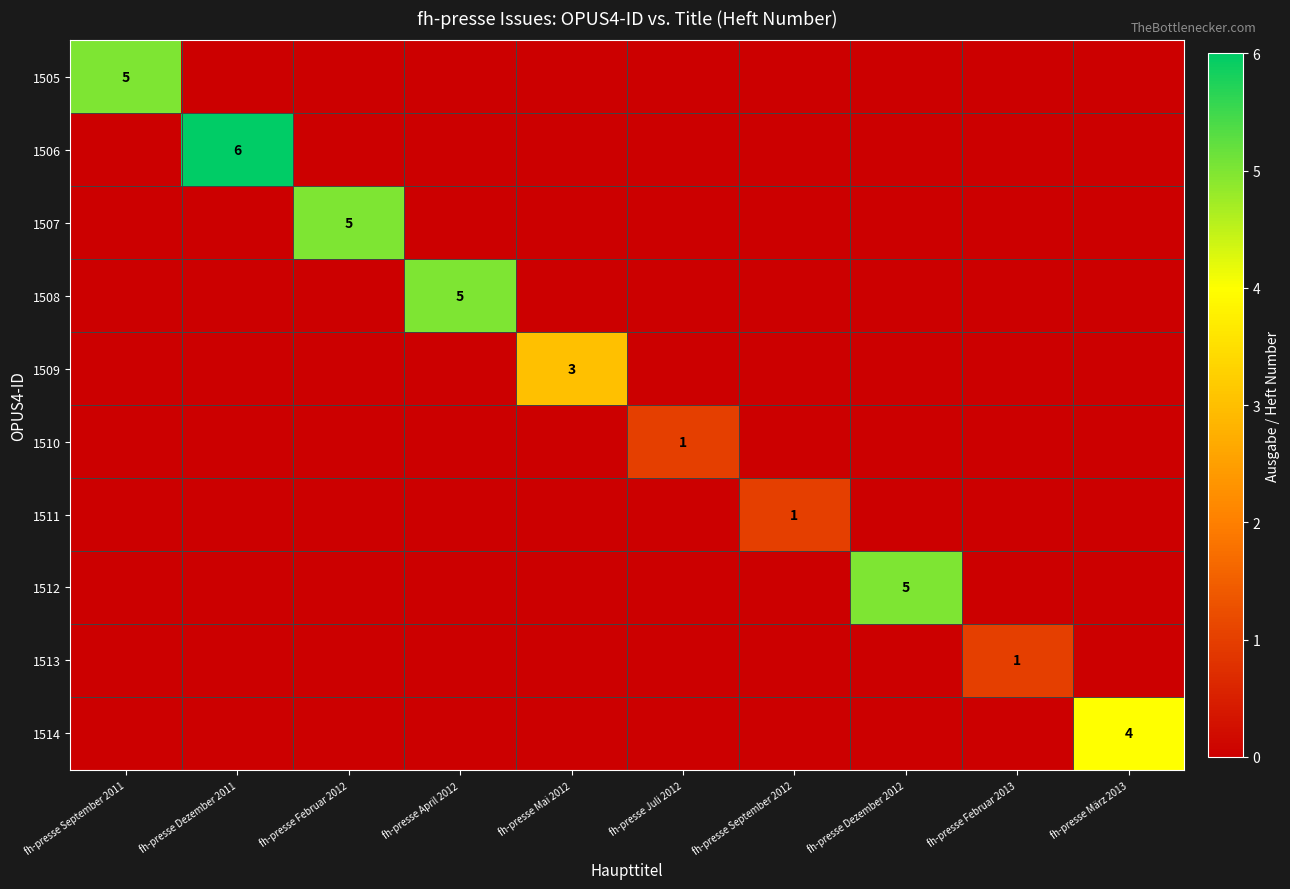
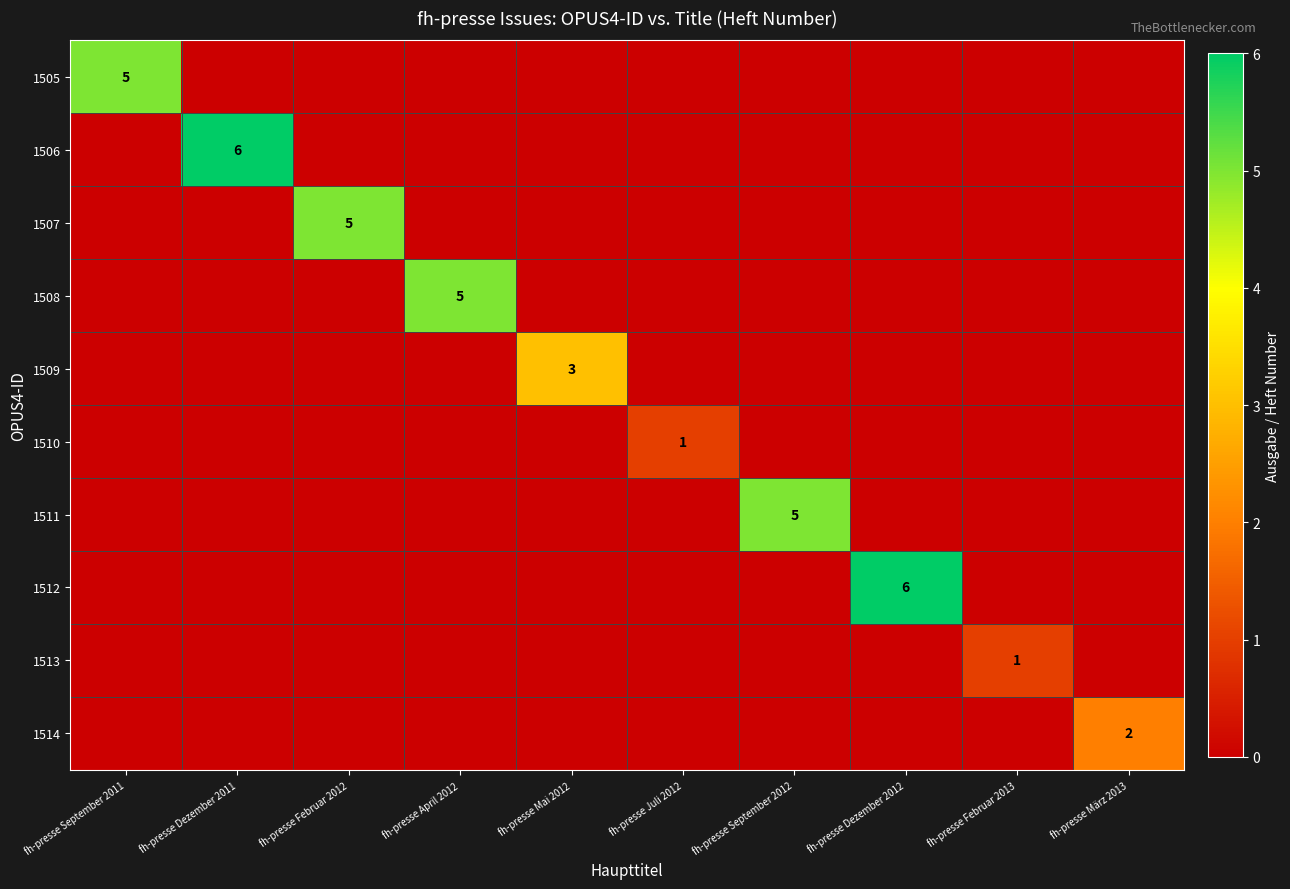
1511, fh-presse September 2012: 1 -> 5
1512, fh-presse Dezember 2012: 5 -> 6
1514, fh-presse März 2013: 4 -> 2
